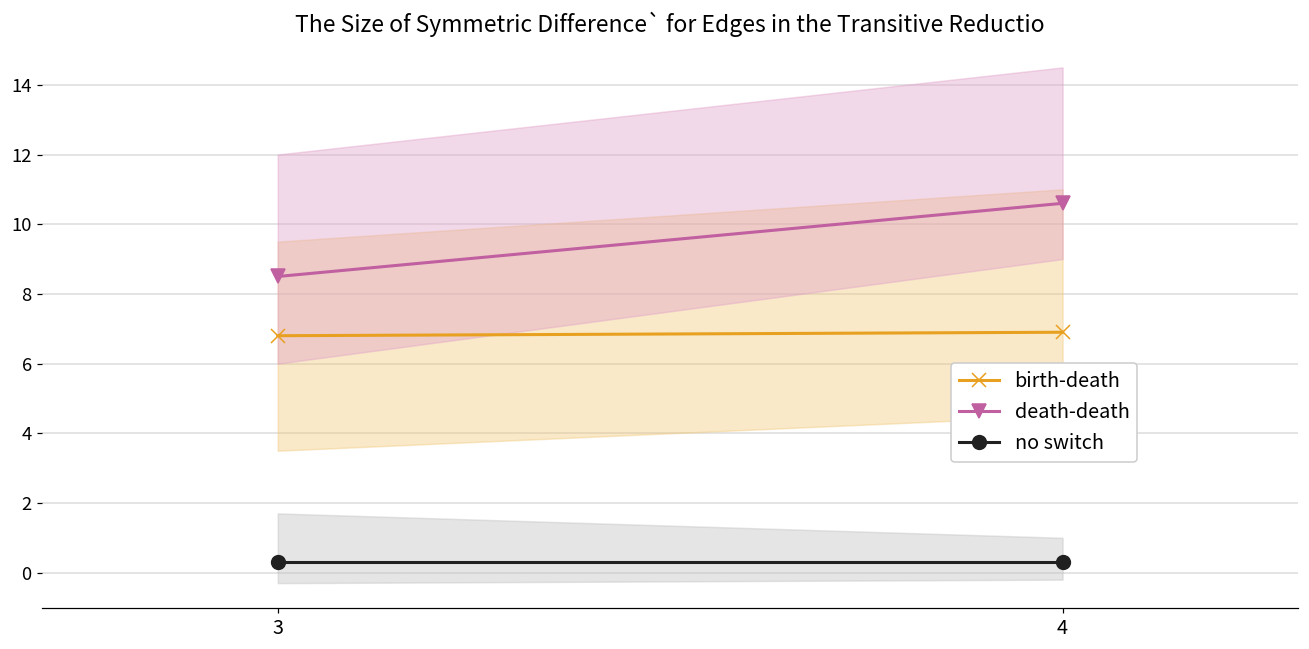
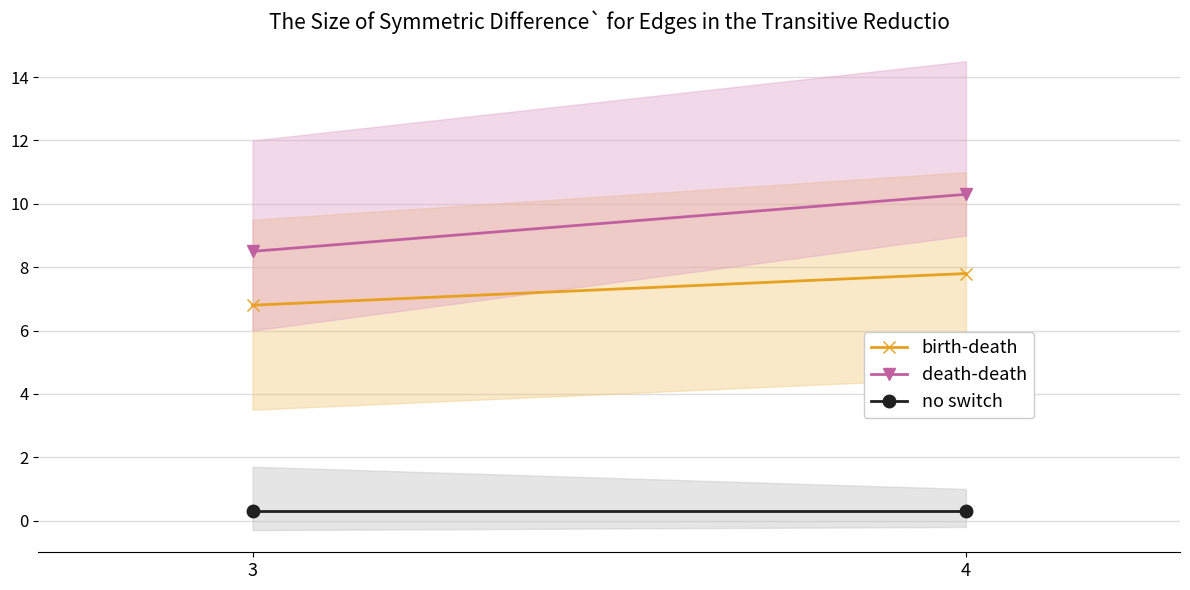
birth-death, 4: 6.9 -> 7.8
death-death, 4: 10.6 -> 10.3
